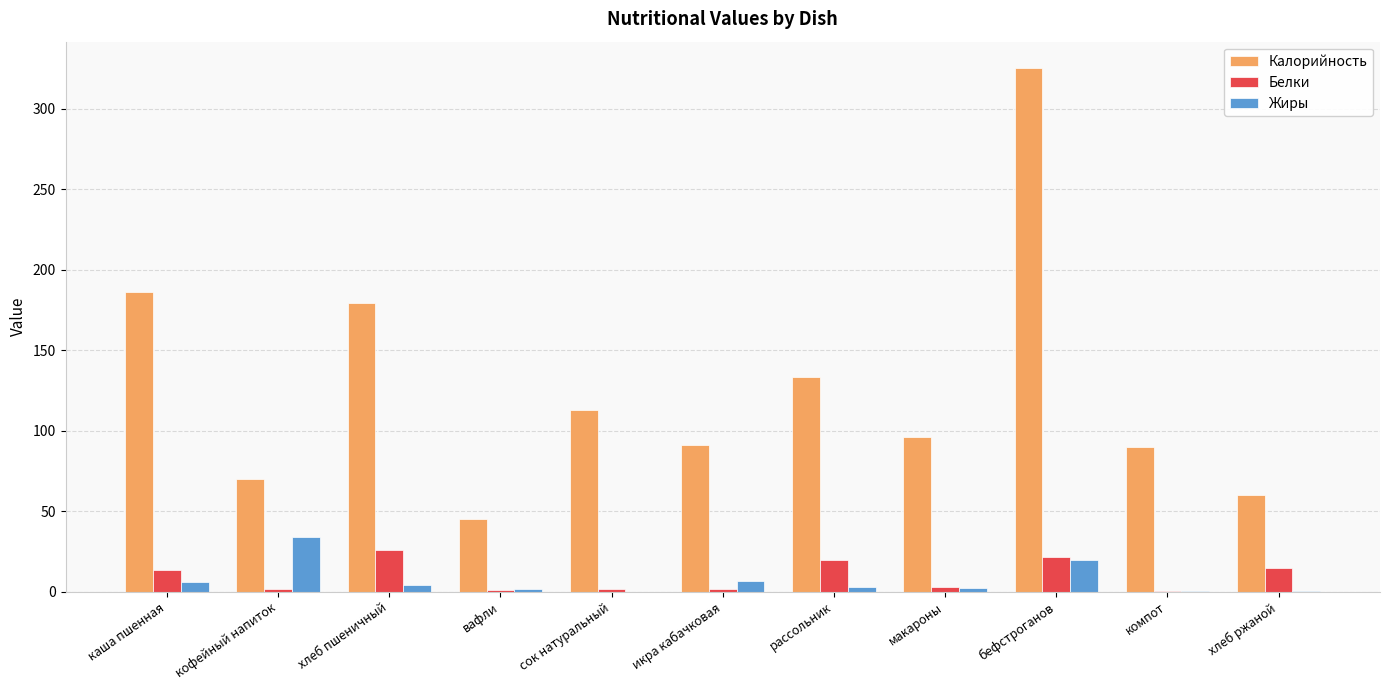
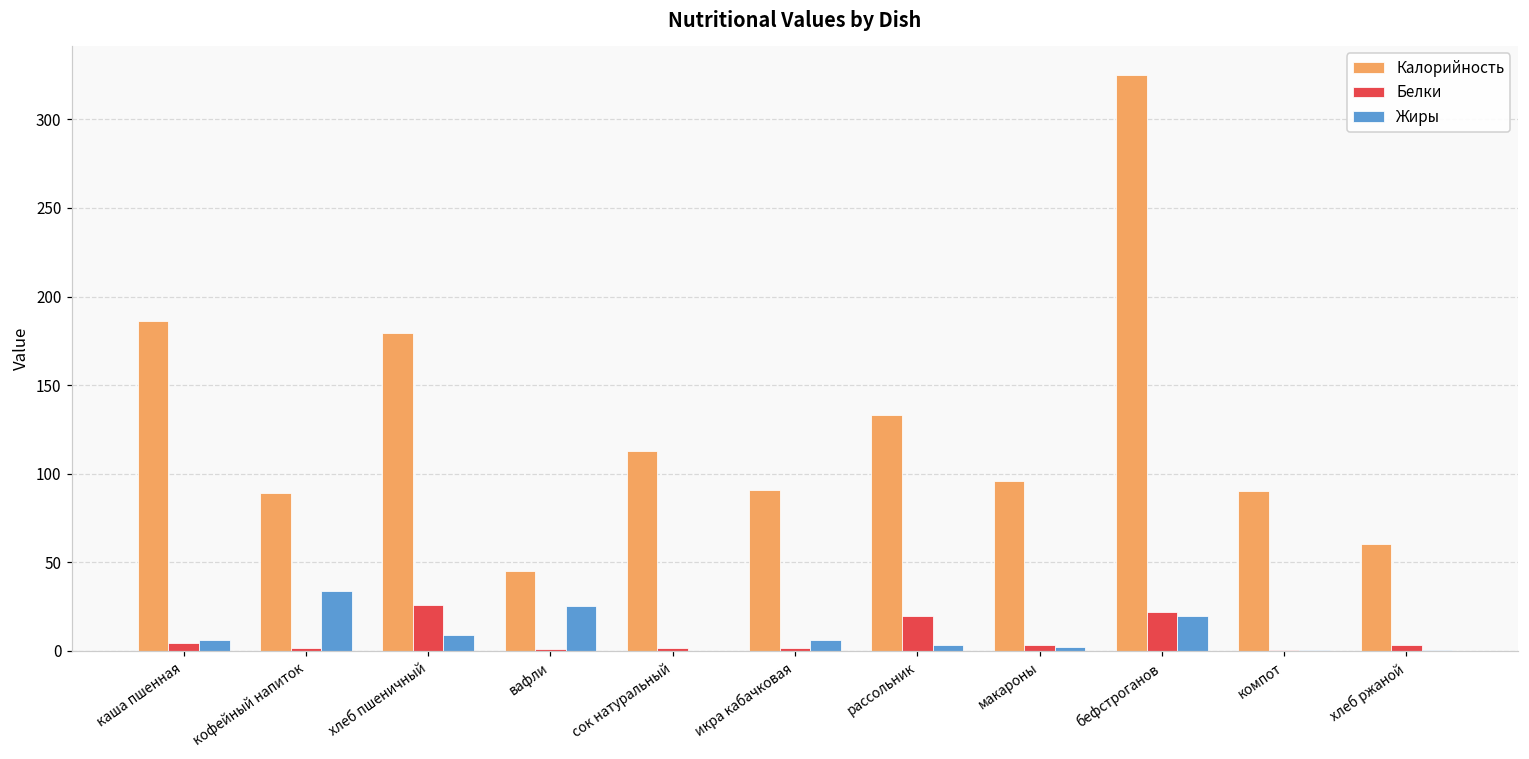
Белки, каша пшенная: 13 -> 4
Калорийность, кофейный напиток: 70 -> 89
Жиры, хлеб пшеничный: 4 -> 9
Жиры, вафли: 2 -> 25
Белки, хлеб ржаной: 15 -> 3
